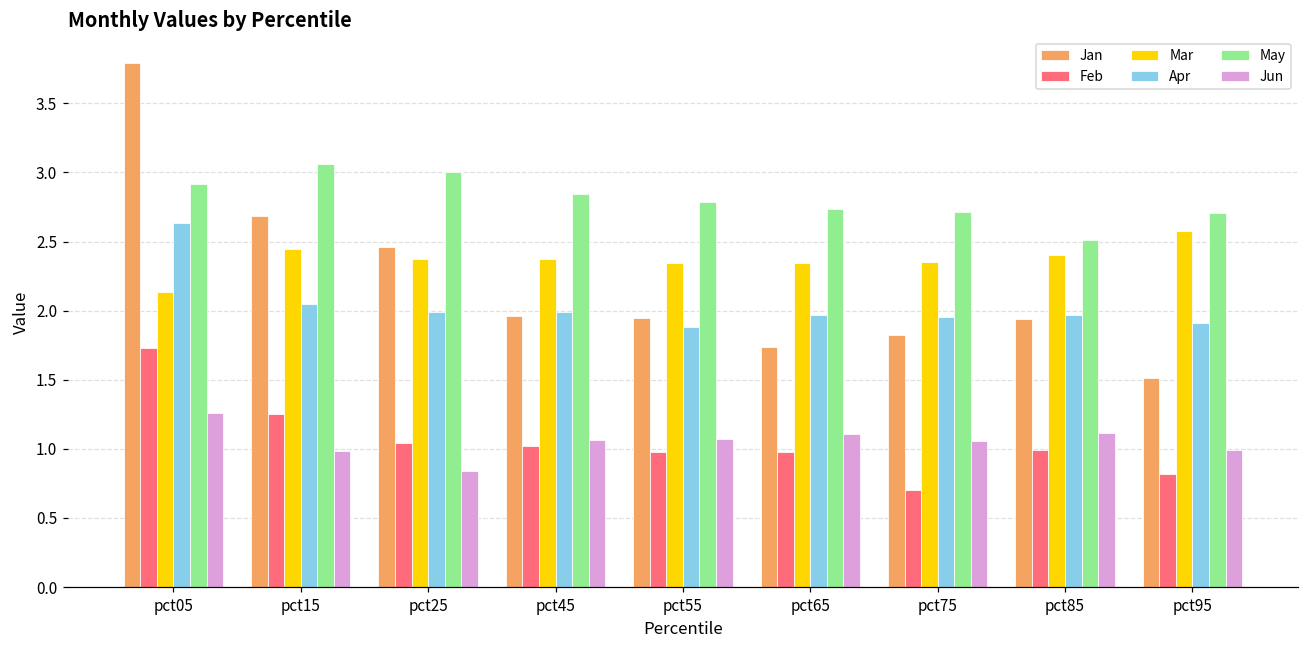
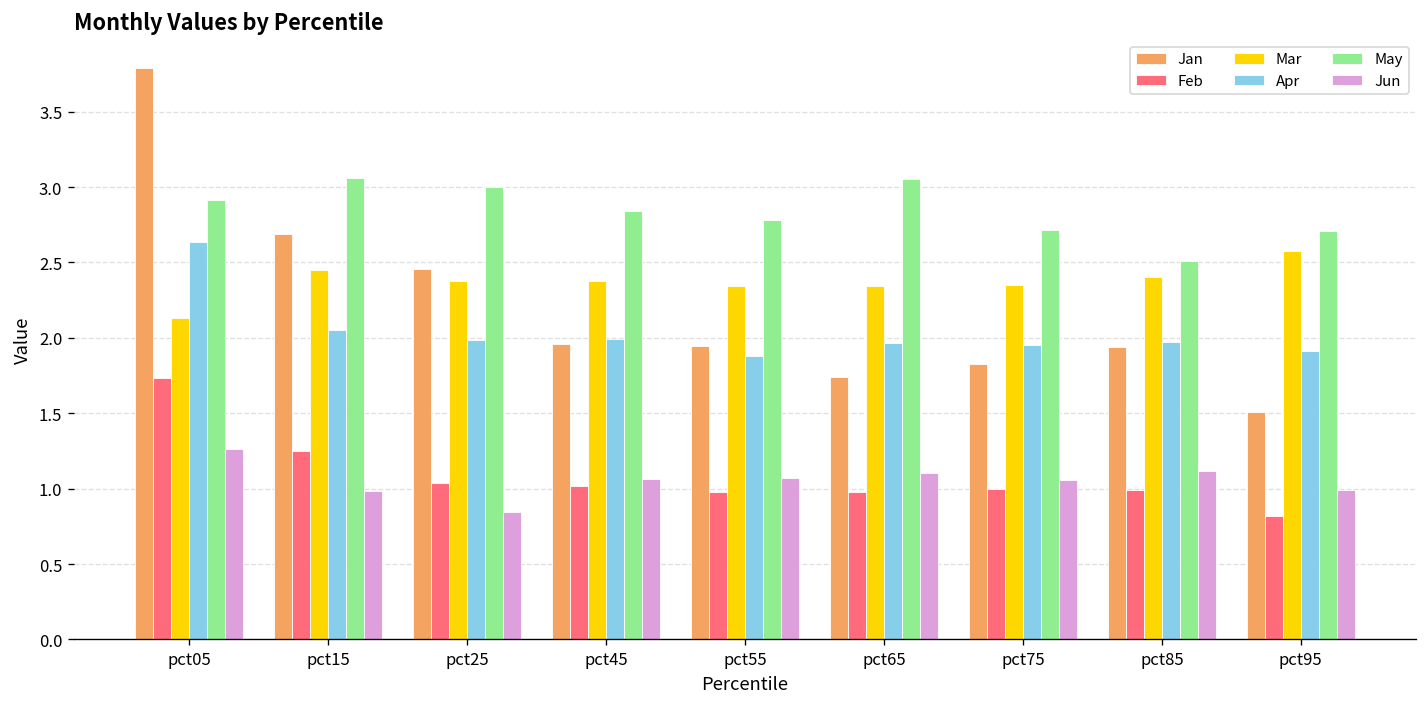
May, pct65: 2.73 -> 3.05
Feb, pct75: 0.70 -> 1.00
